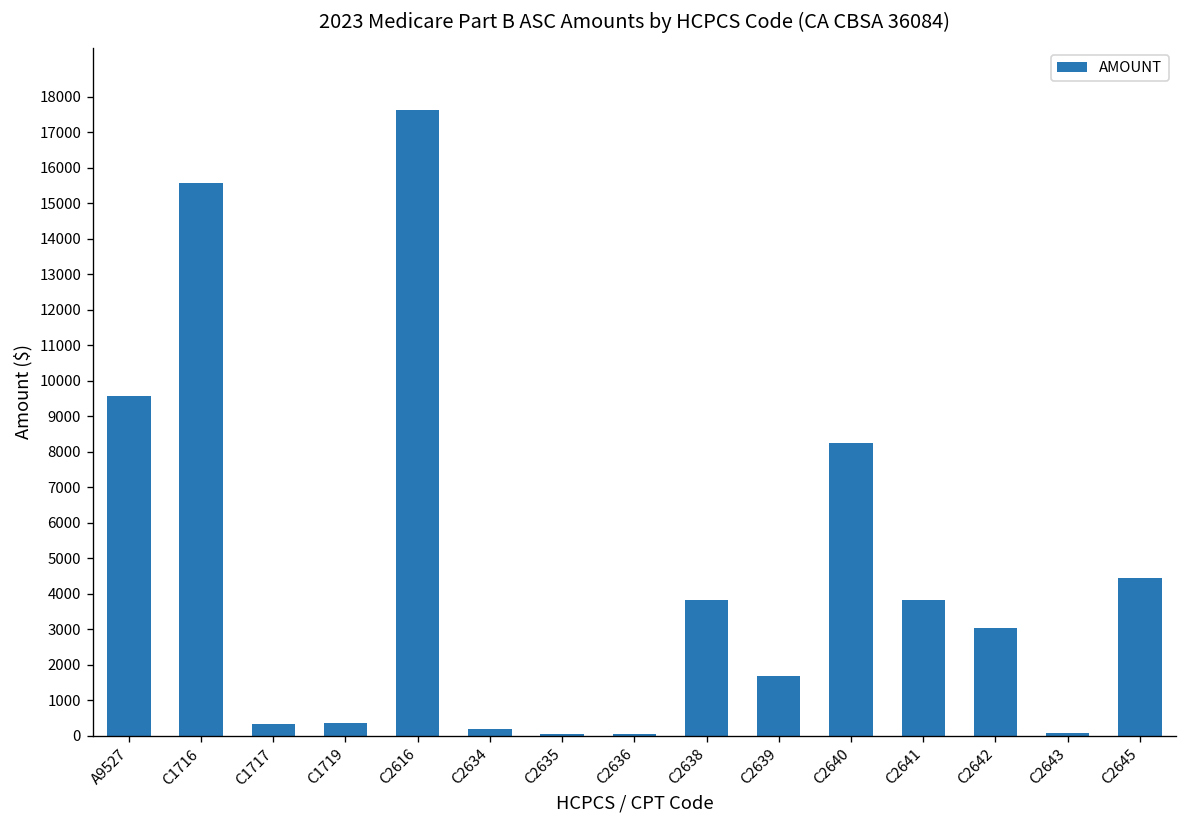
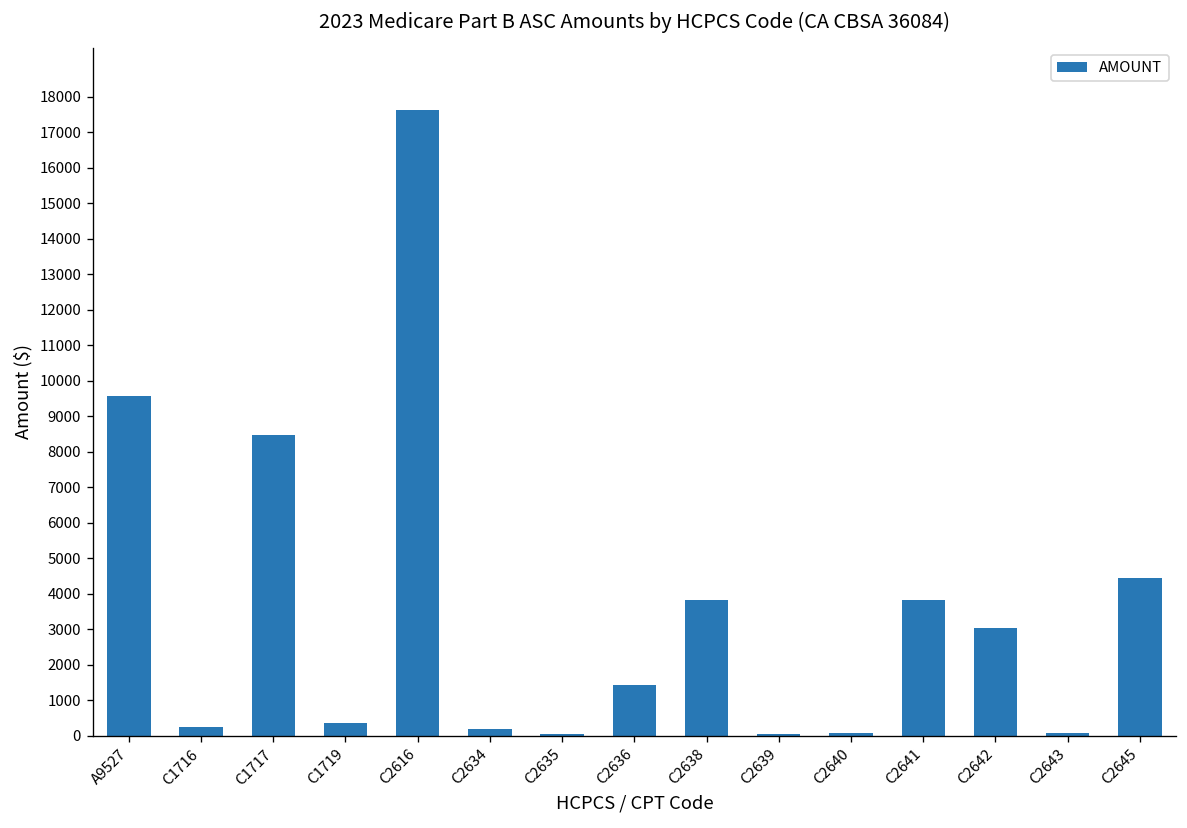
C1716: 15600 -> 200
C1717: 300 -> 8500
C2636: 100 -> 1400
C2639: 1700 -> 0
C2640: 8200 -> 100
